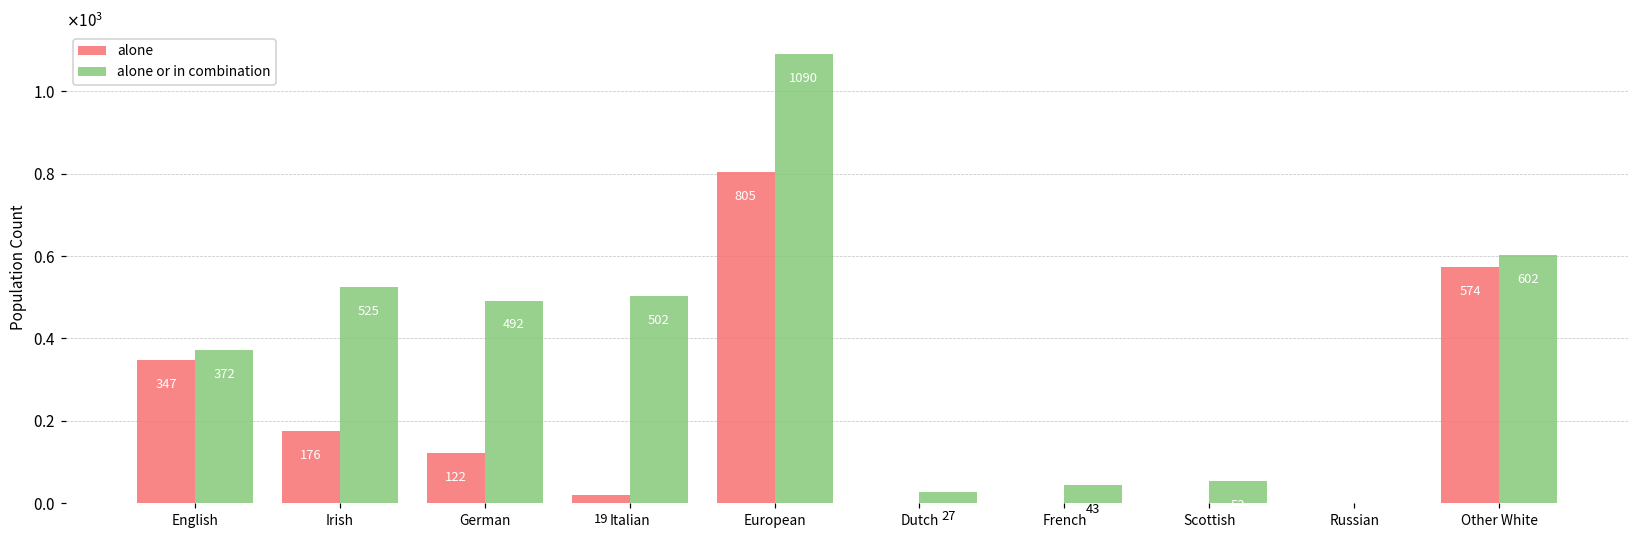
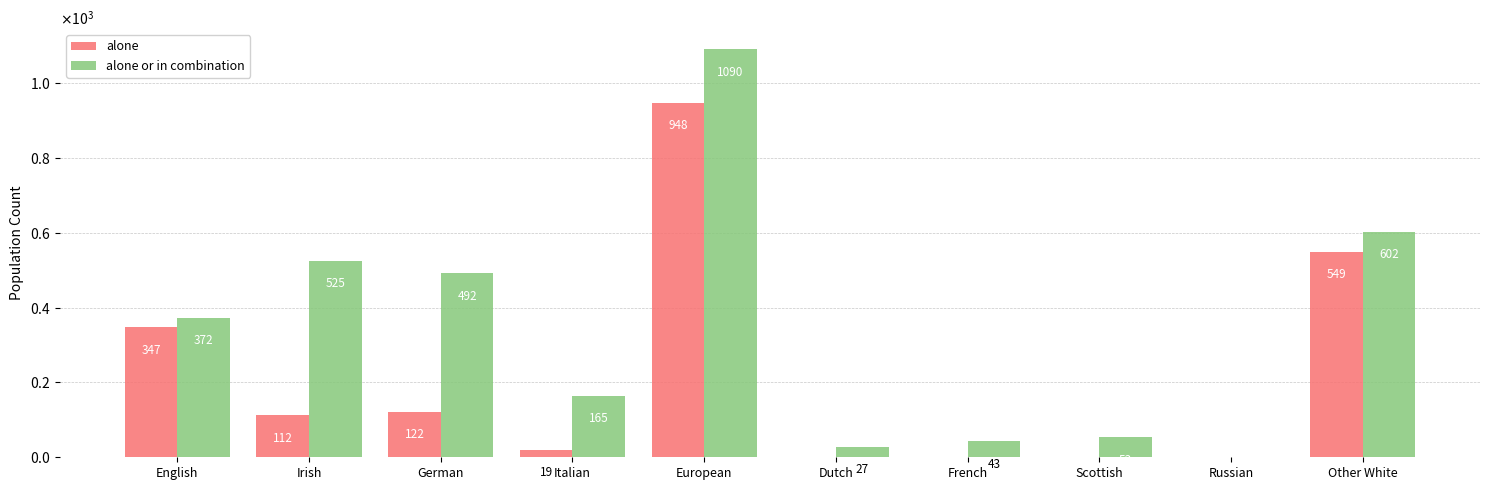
alone, Irish: 176 -> 112
alone or in combination, Italian: 502 -> 165
alone, European: 805 -> 948
alone, Other White: 574 -> 549
